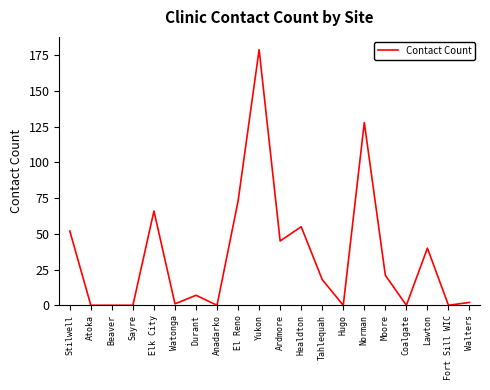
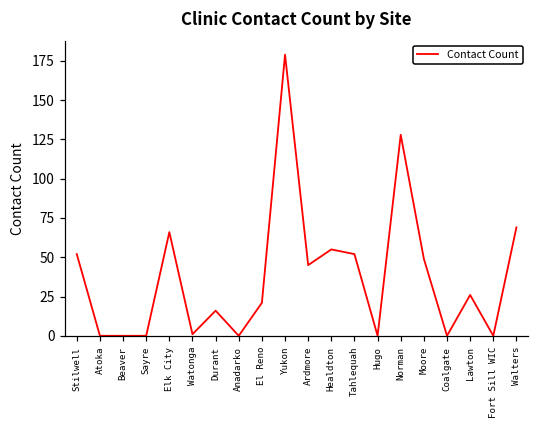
Durant: 7 -> 16
El Reno: 73 -> 21
Tahlequah: 18 -> 52
Moore: 21 -> 49
Lawton: 40 -> 26
Walters: 2 -> 69
